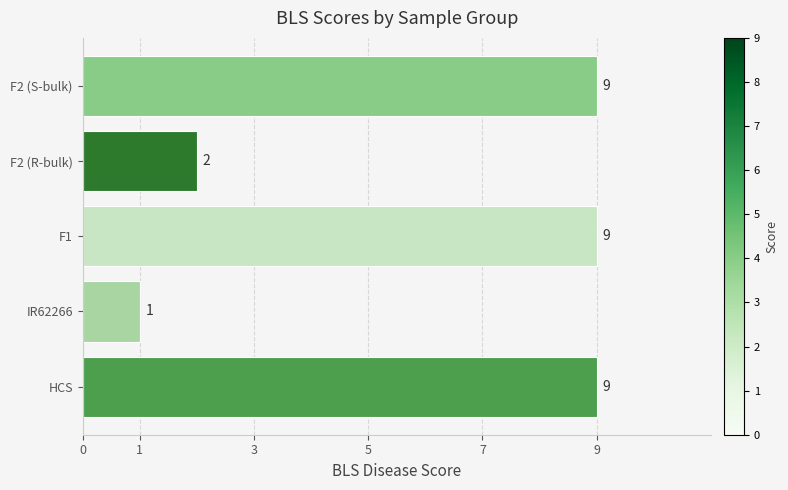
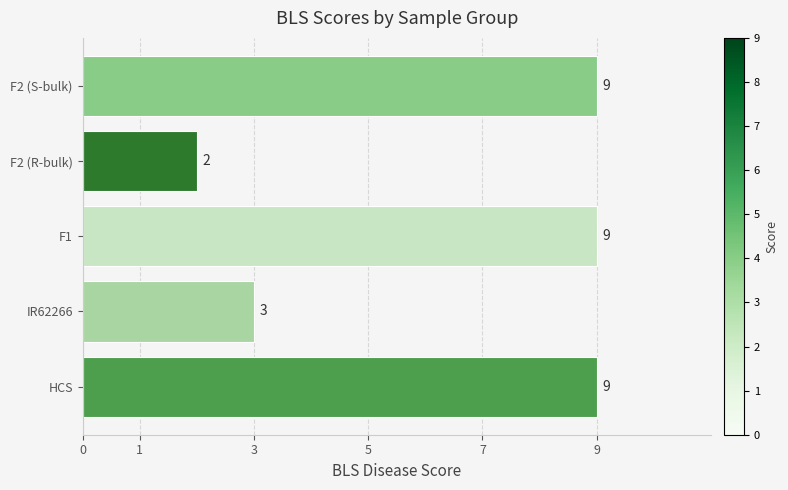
IR62266: 1 -> 3
